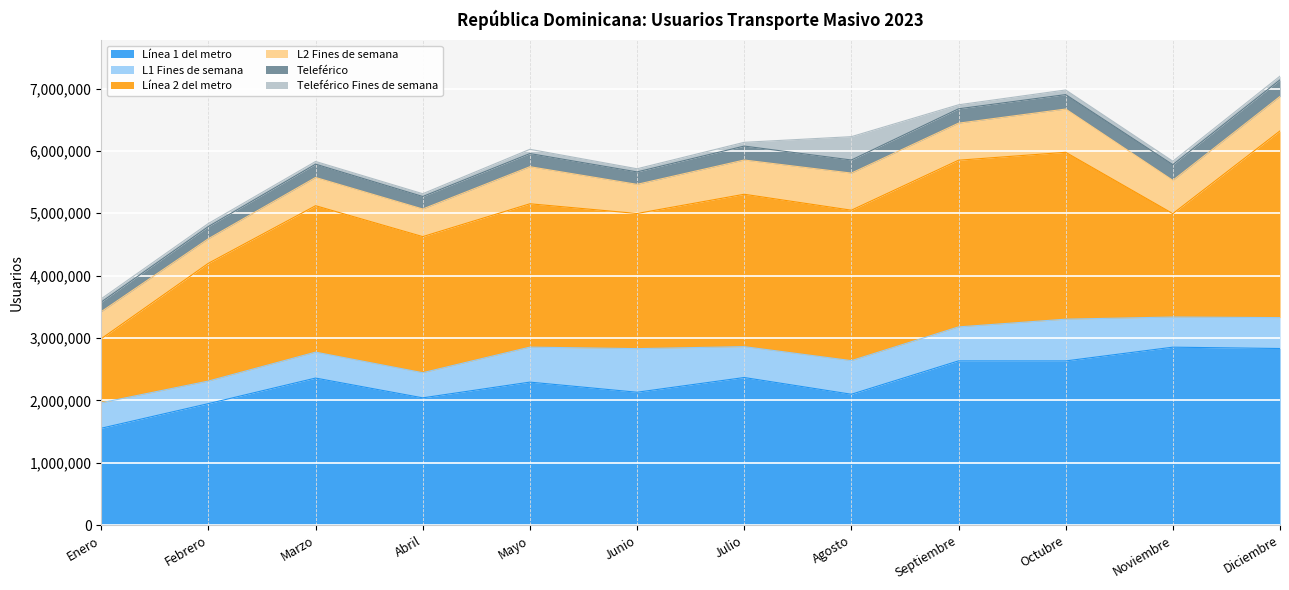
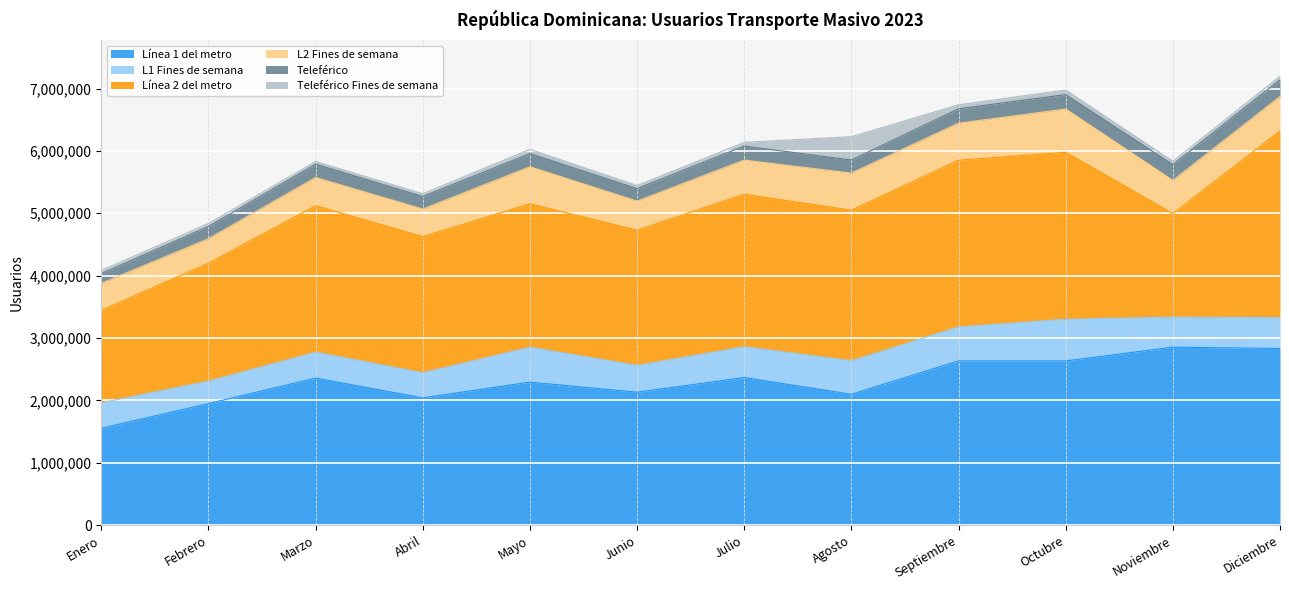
Línea 2 del metro, Enero: 1,000,000 -> 1,500,000
L1 Fines de semana, Junio: 700,000 -> 400,000
